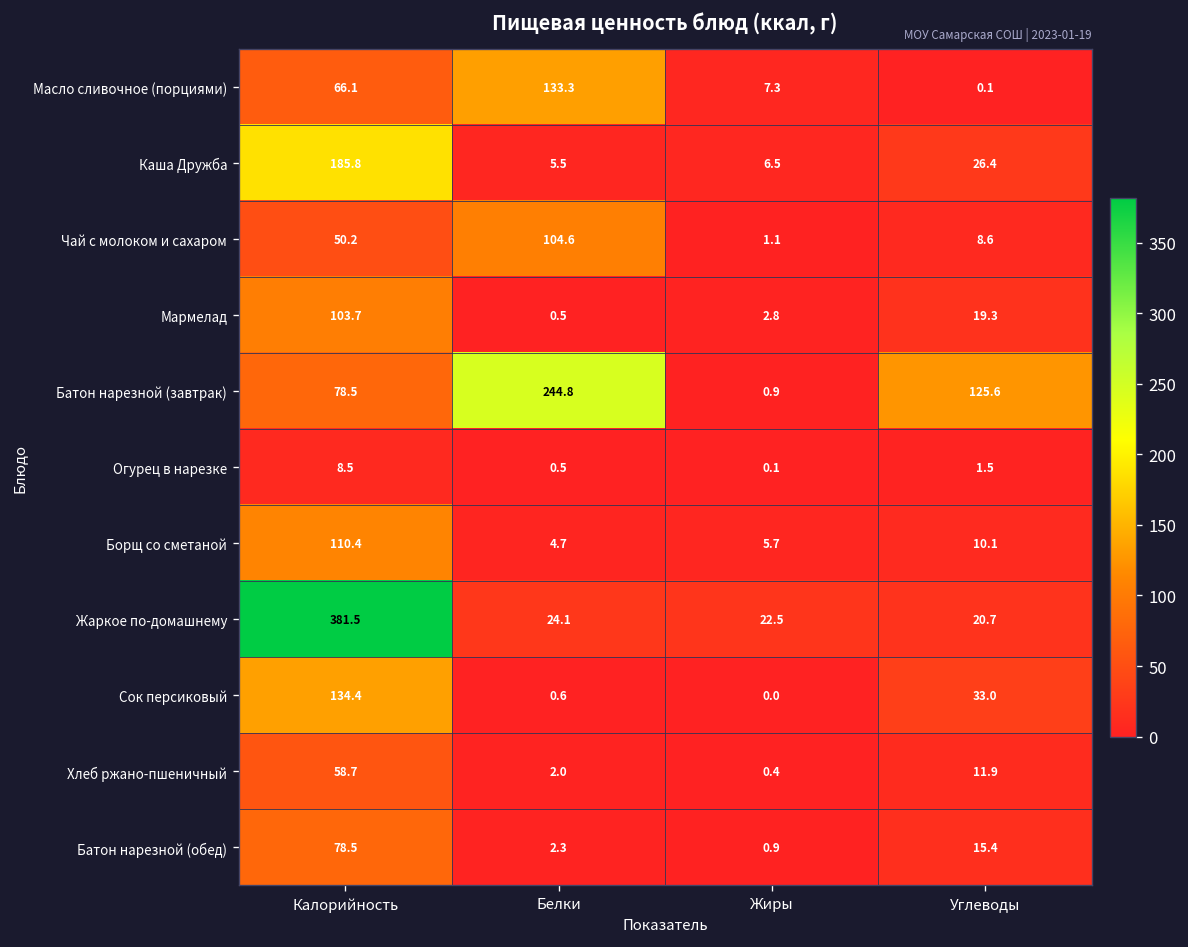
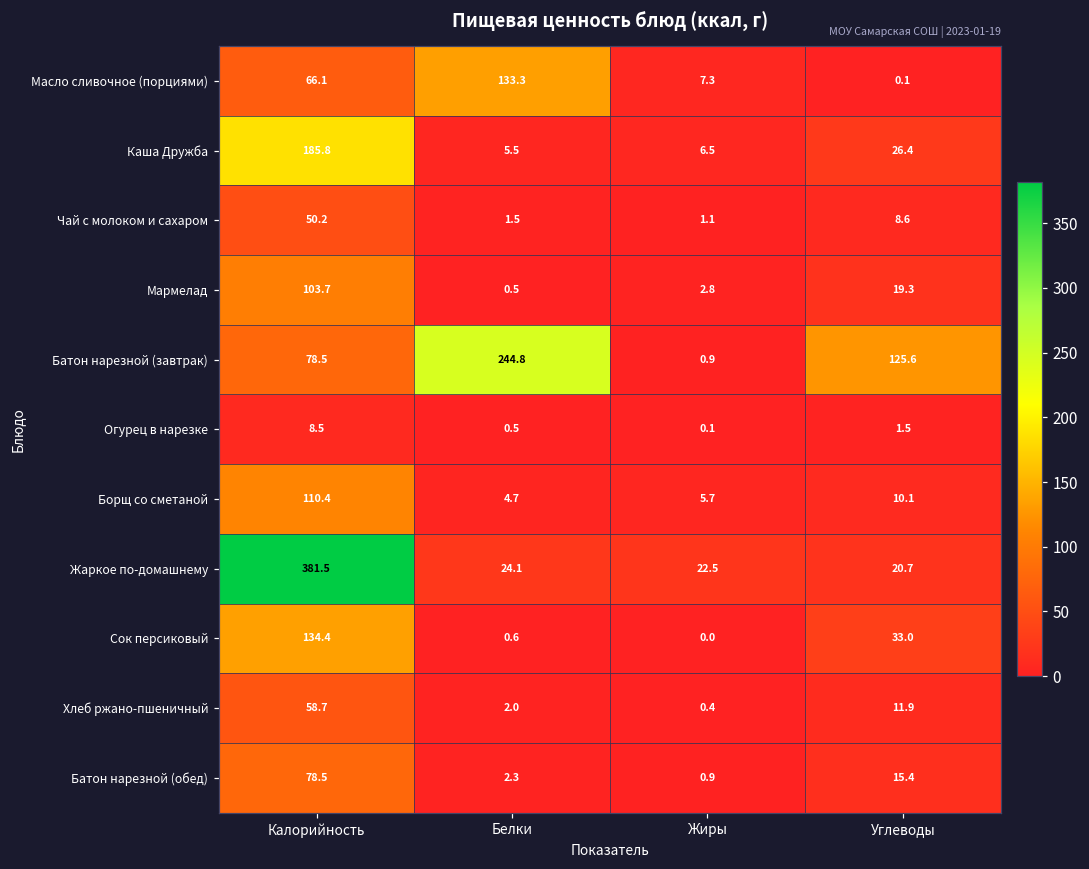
Чай с молоком и сахаром, Белки: 104.6 -> 1.5
